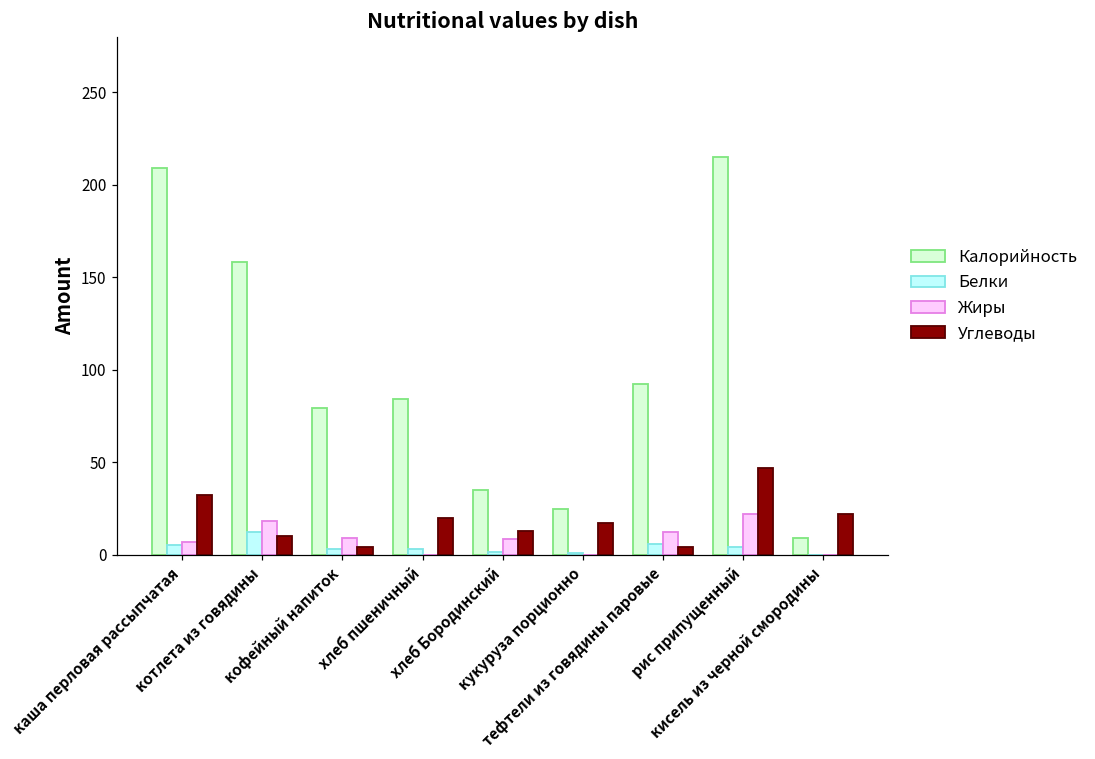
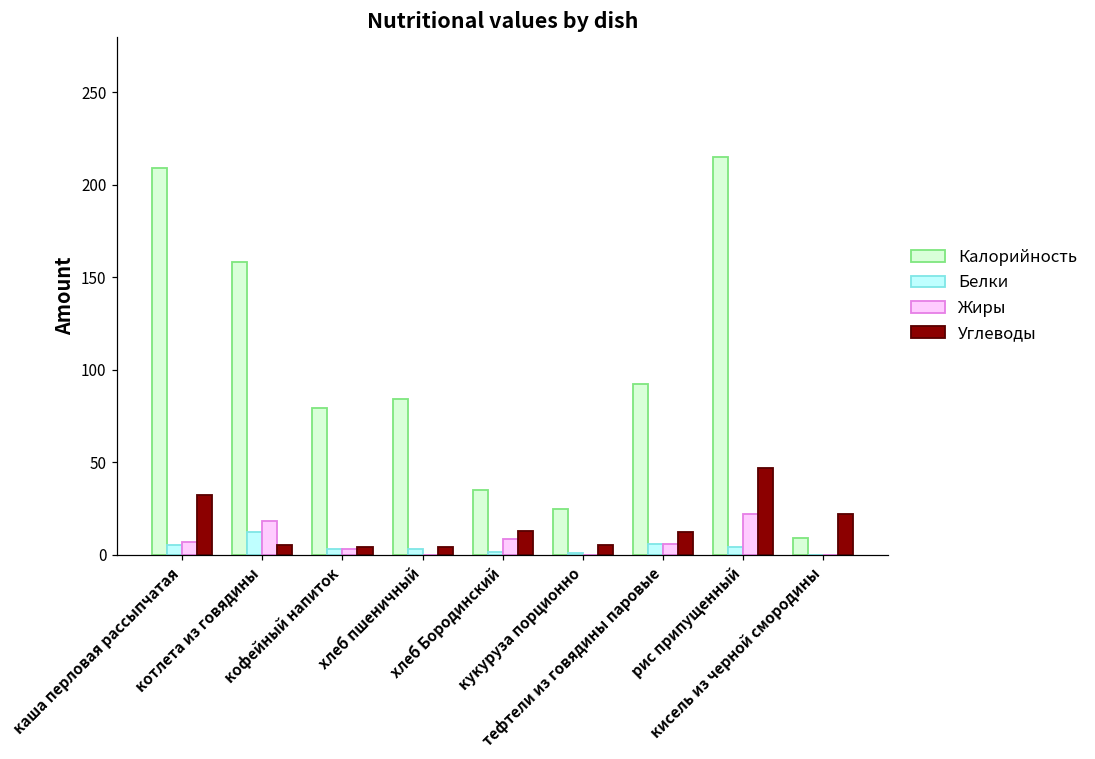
Углеводы, котлета из говядины: 10 -> 5
Жиры, кофейный напиток: 9 -> 3
Углеводы, хлеб пшеничный: 20 -> 4
Углеводы, кукуруза порционно: 17 -> 5
Жиры, тефтели из говядины паровые: 12 -> 6
Углеводы, тефтели из говядины паровые: 4 -> 12
